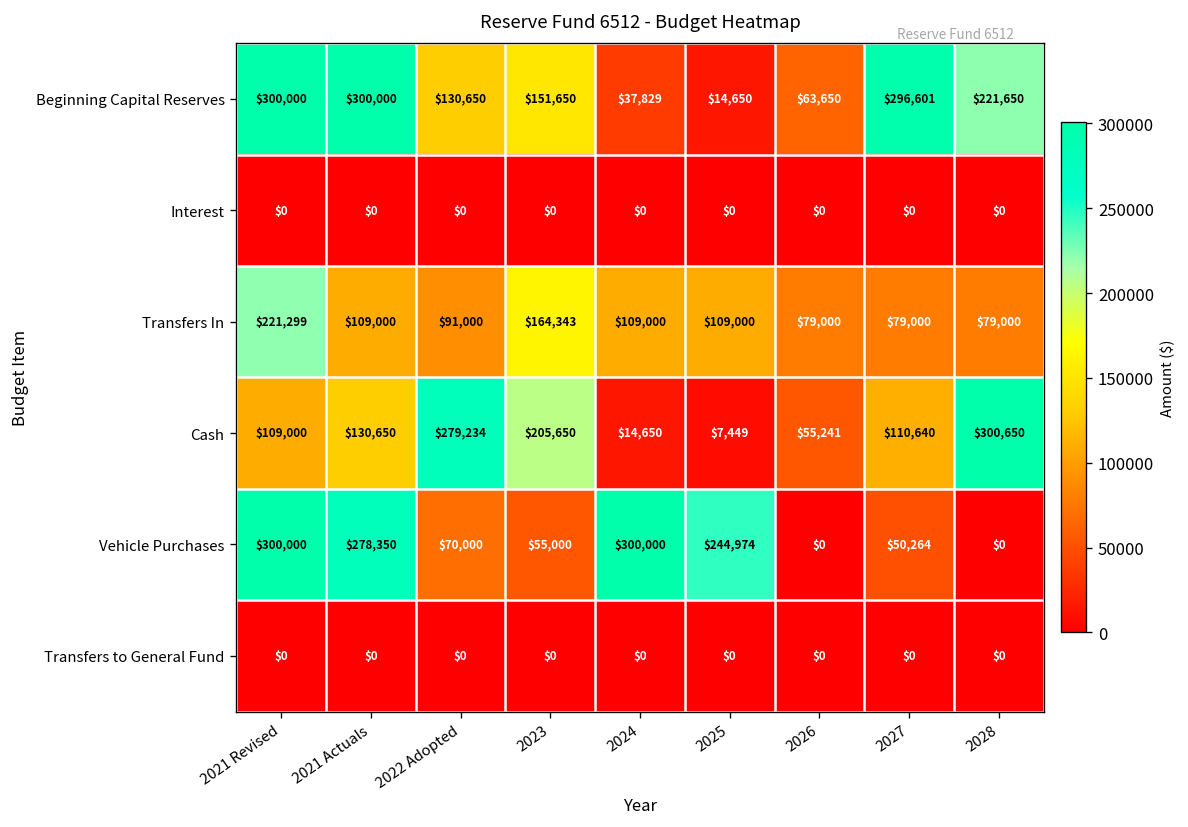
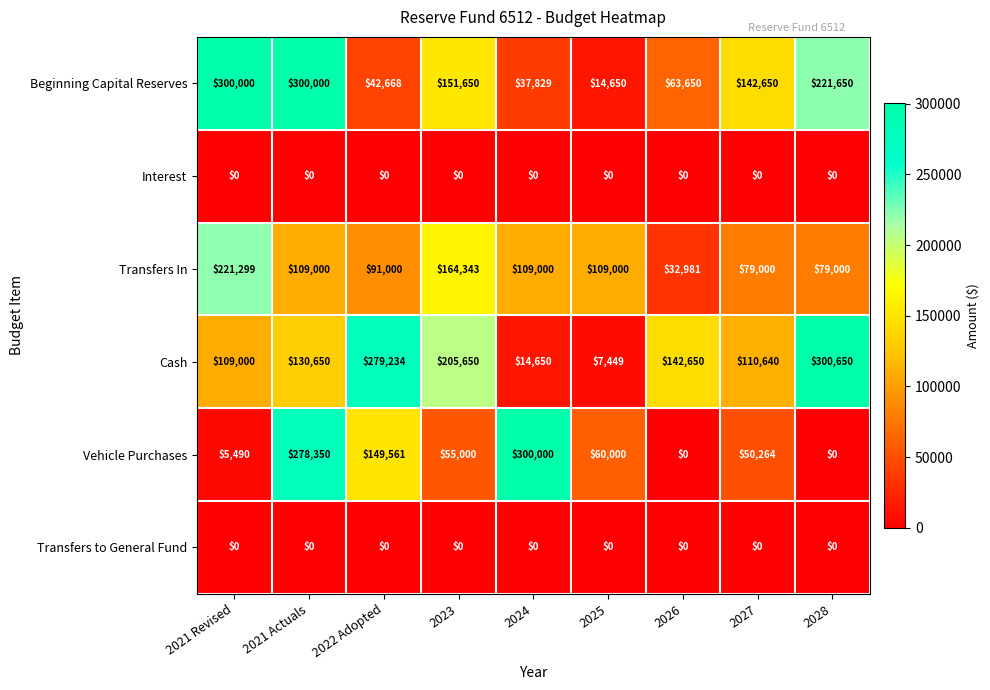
Beginning Capital Reserves, 2022 Adopted: $130,650 -> $42,668
Beginning Capital Reserves, 2027: $296,601 -> $142,650
Transfers In, 2026: $79,000 -> $32,981
Cash, 2026: $55,241 -> $142,650
Vehicle Purchases, 2021 Revised: $300,000 -> $5,490
Vehicle Purchases, 2022 Adopted: $70,000 -> $149,561
Vehicle Purchases, 2025: $244,974 -> $60,000
